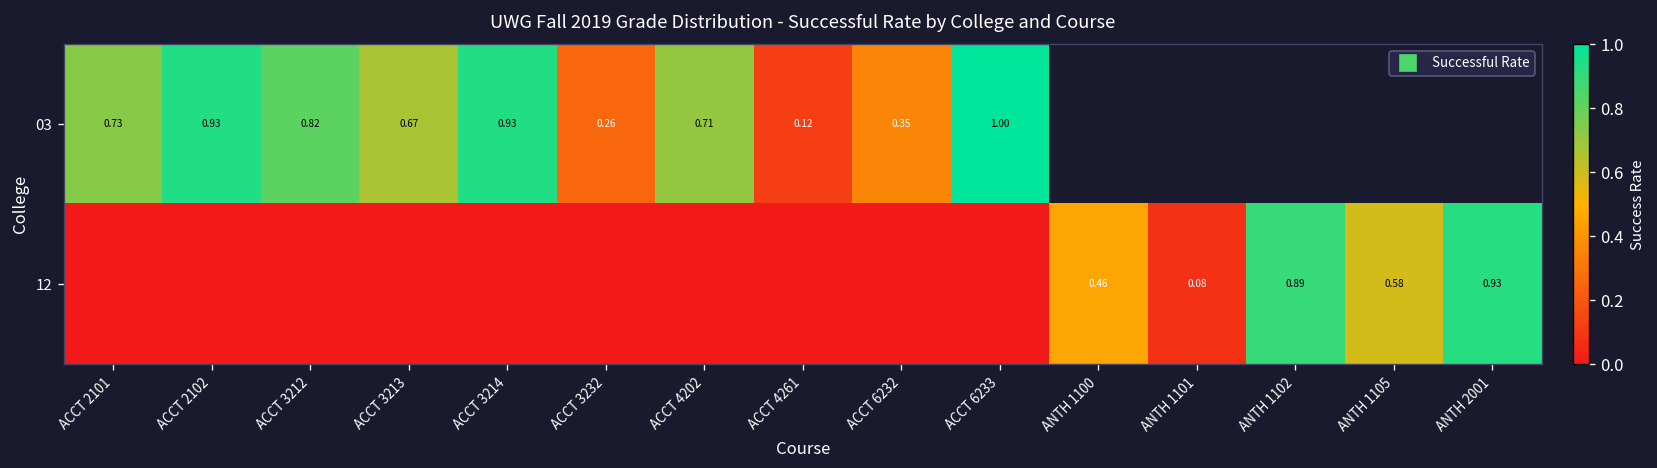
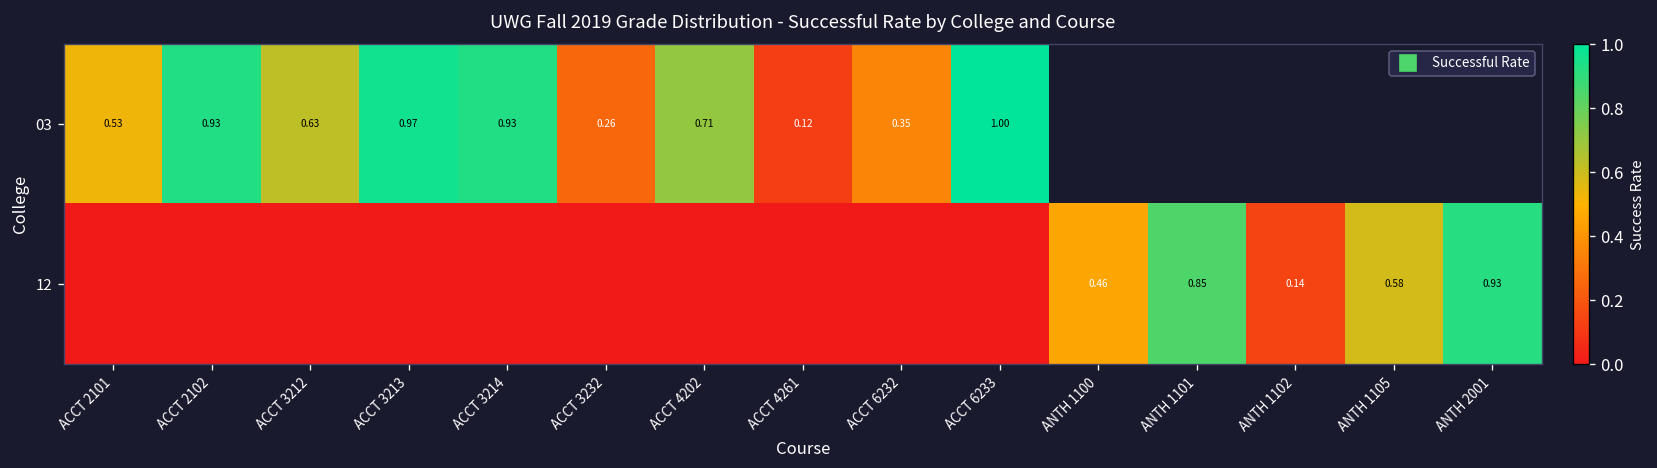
03, ACCT 2101: 0.73 -> 0.53
03, ACCT 3212: 0.82 -> 0.63
03, ACCT 3213: 0.67 -> 0.97
12, ANTH 1101: 0.08 -> 0.85
12, ANTH 1102: 0.89 -> 0.14
